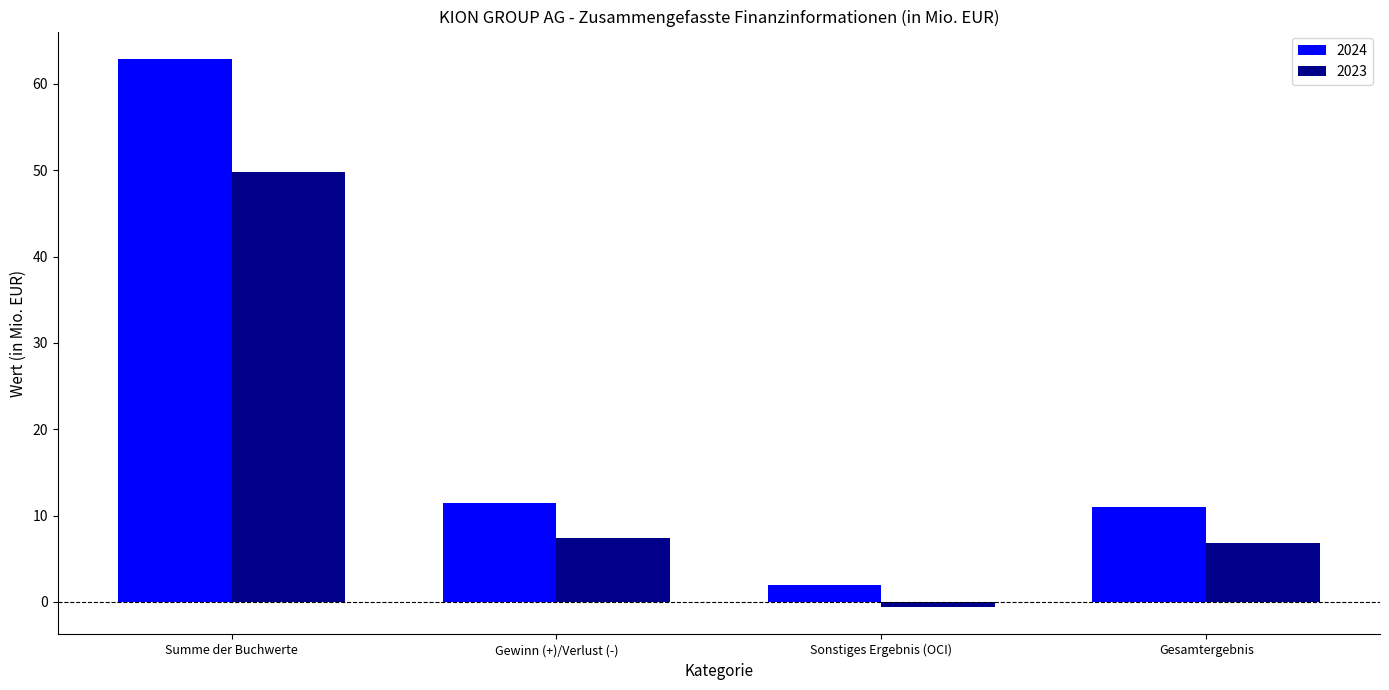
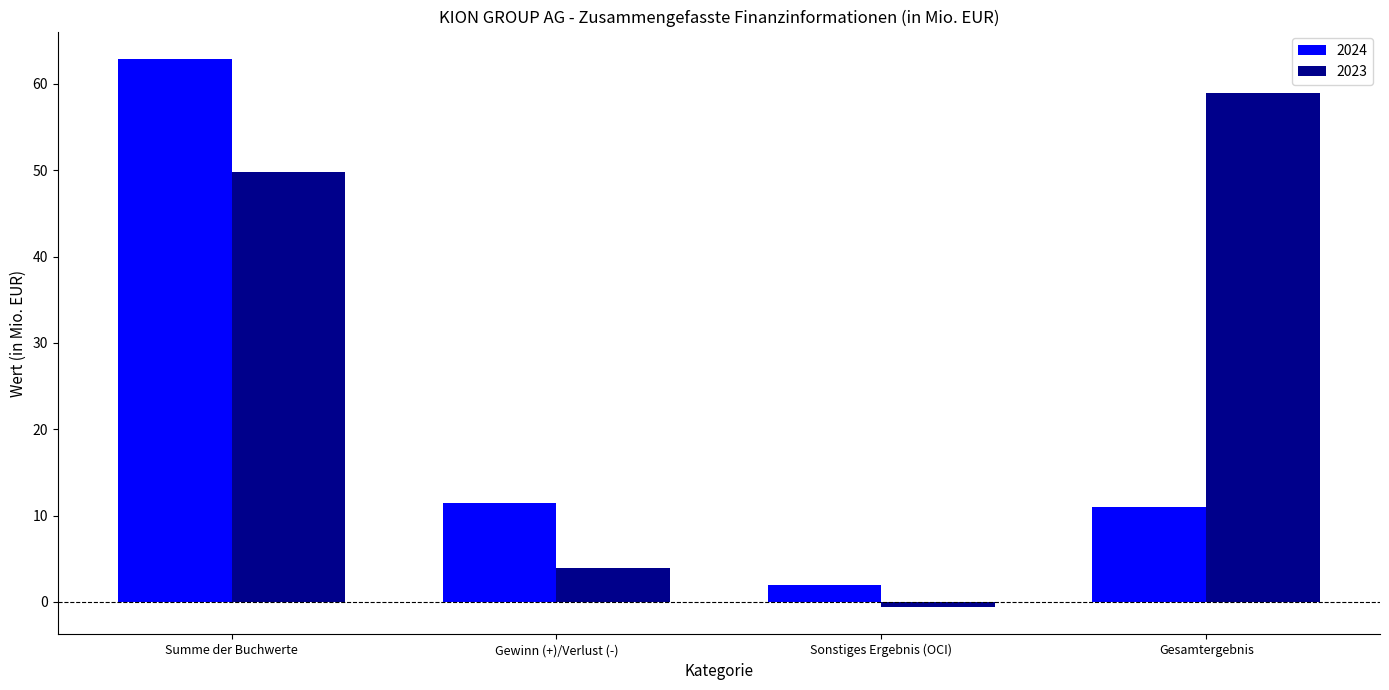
2023, Gewinn (+)/Verlust (-): 7 -> 4
2023, Gesamtergebnis: 7 -> 59
